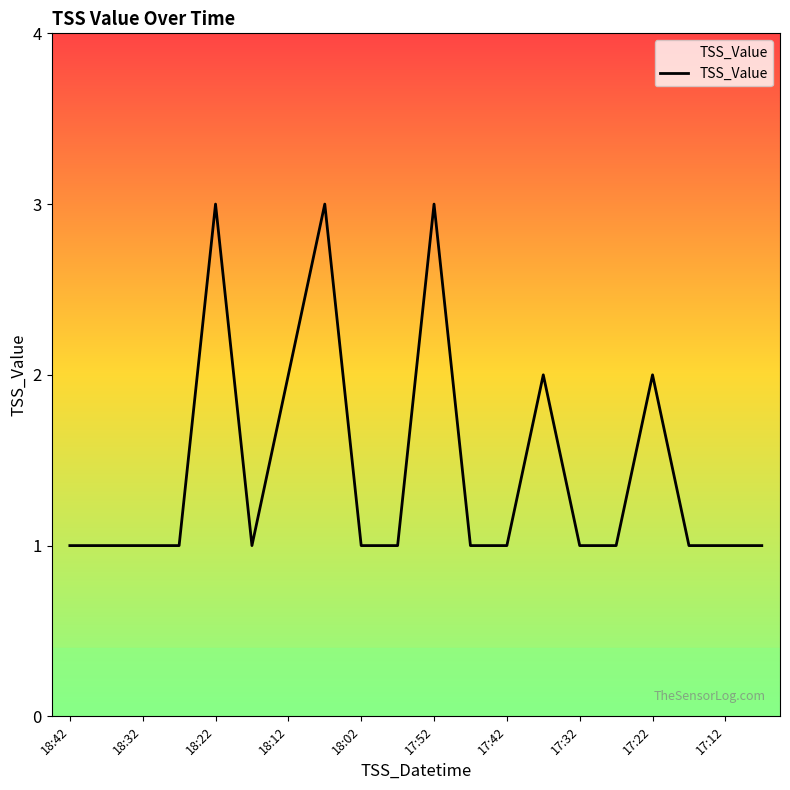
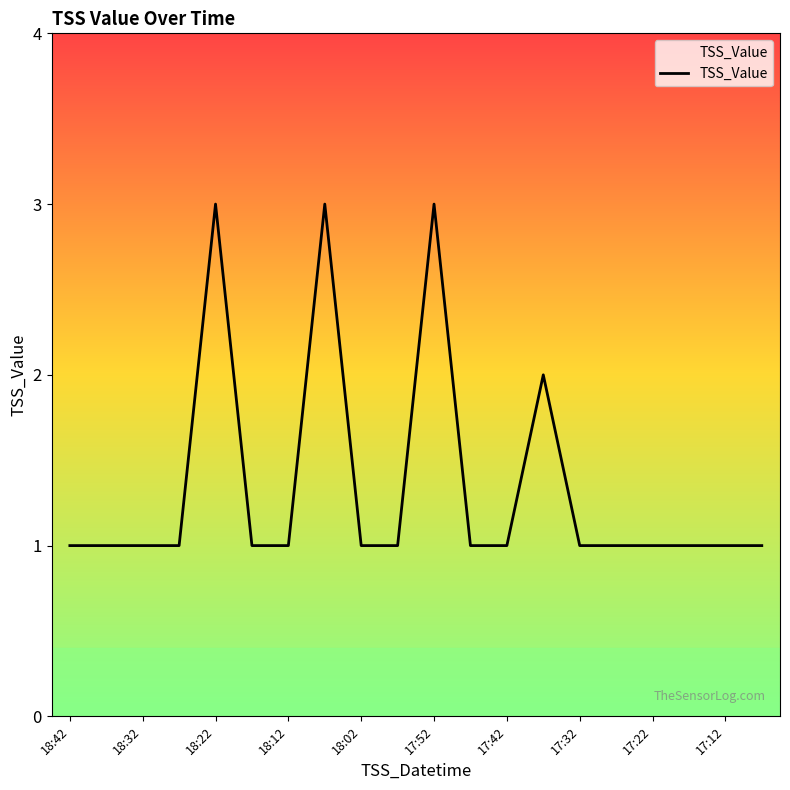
18:12: 2 -> 1
17:22: 2 -> 1
